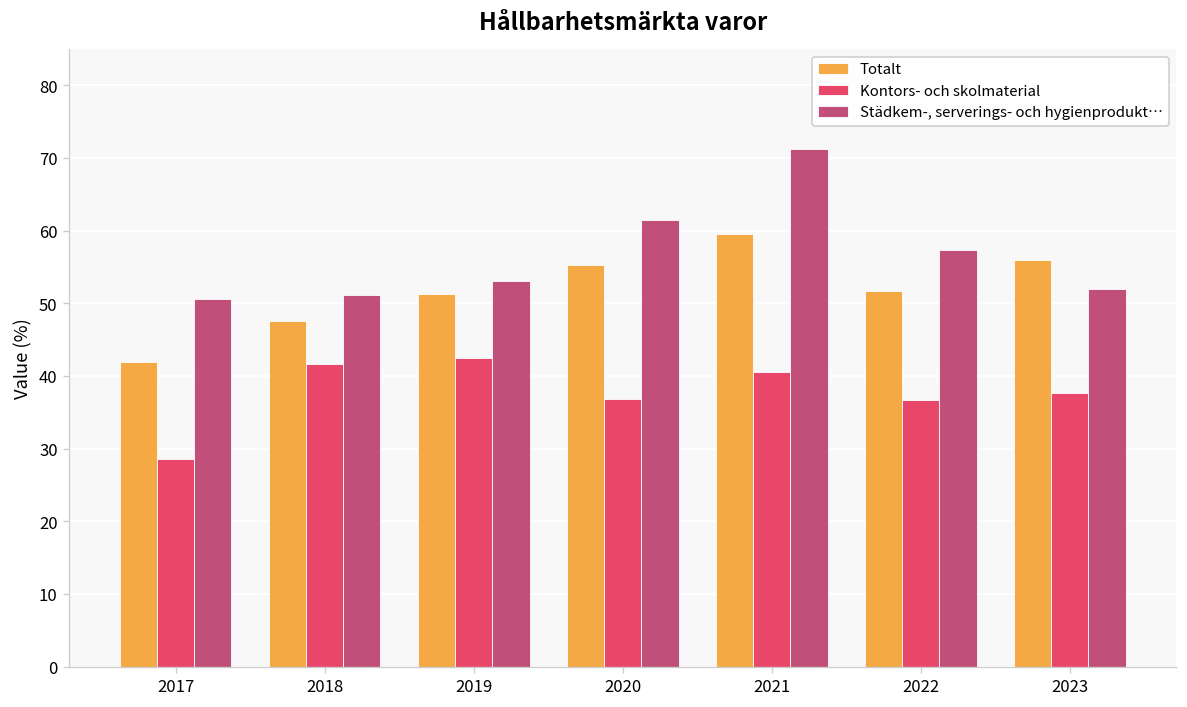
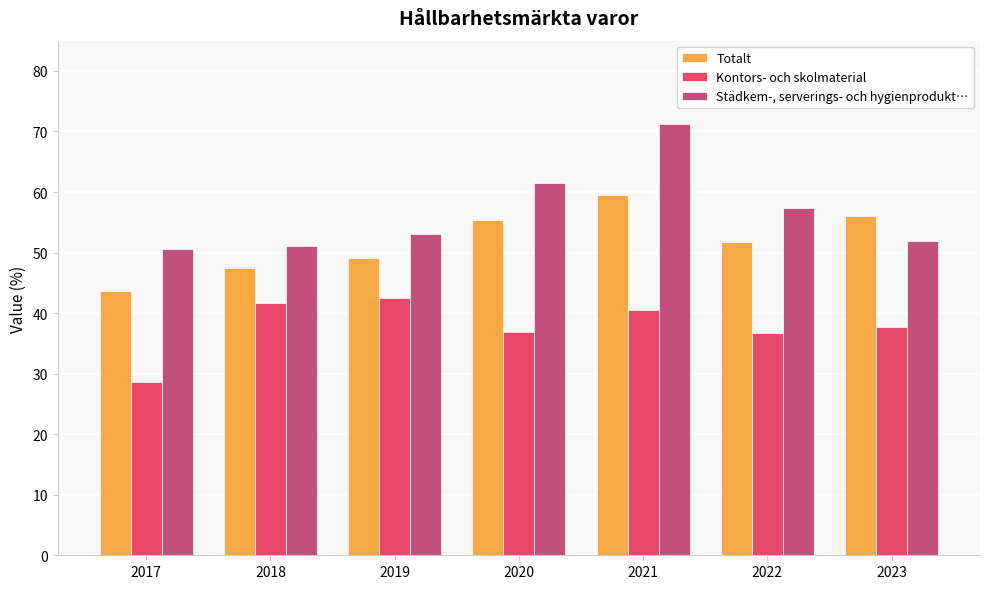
Totalt, 2017: 42 -> 44
Totalt, 2019: 51 -> 49
